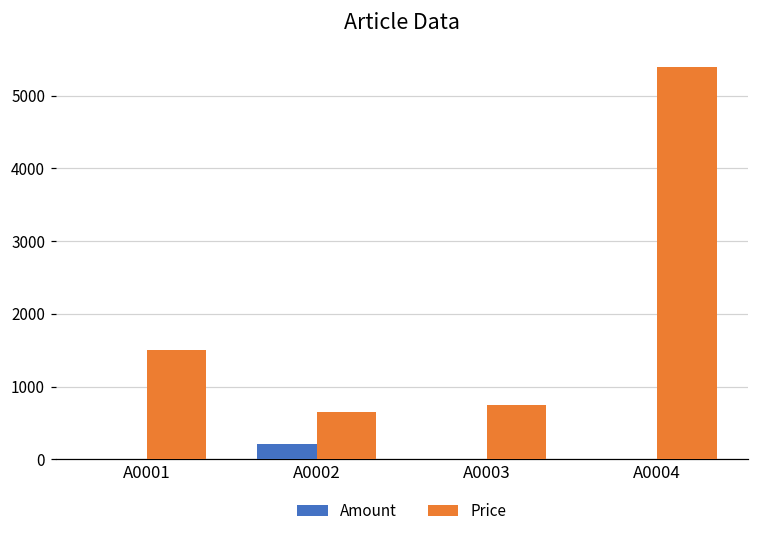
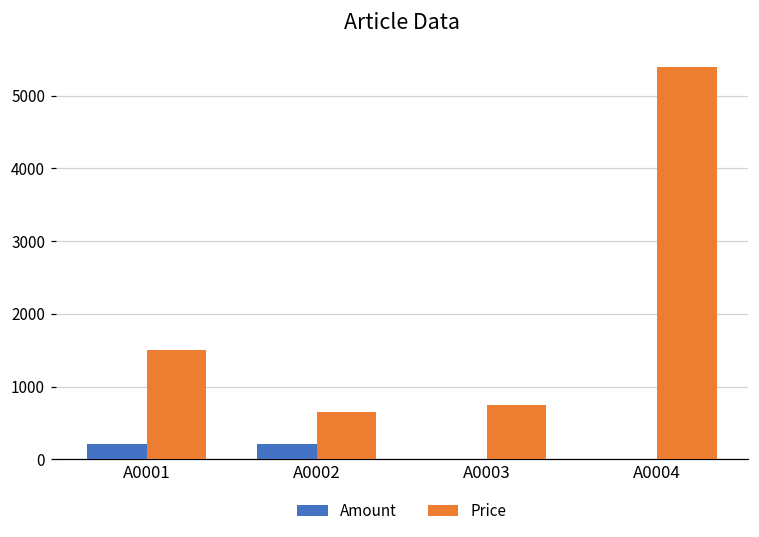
Amount, A0001: 0 -> 200
